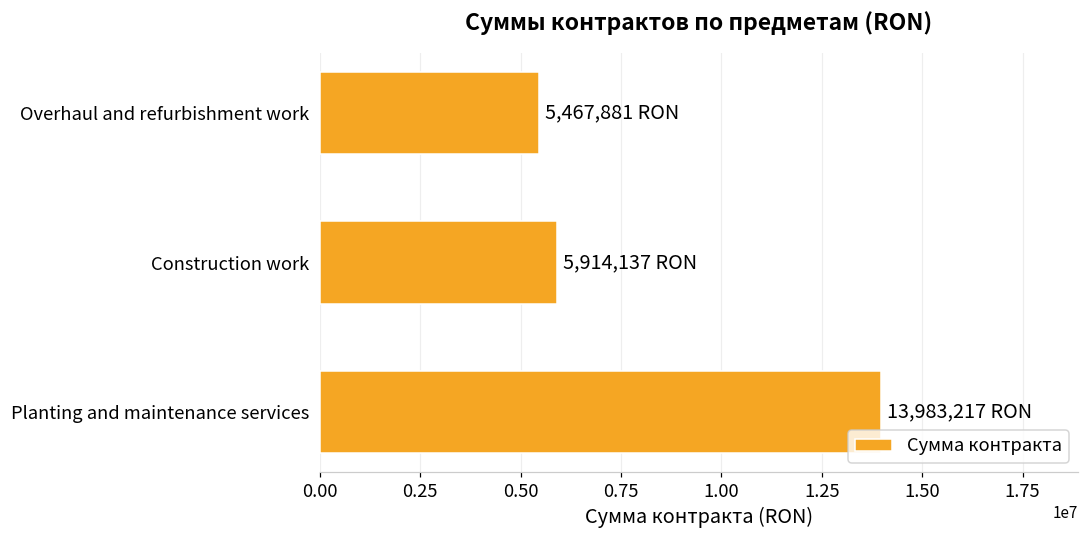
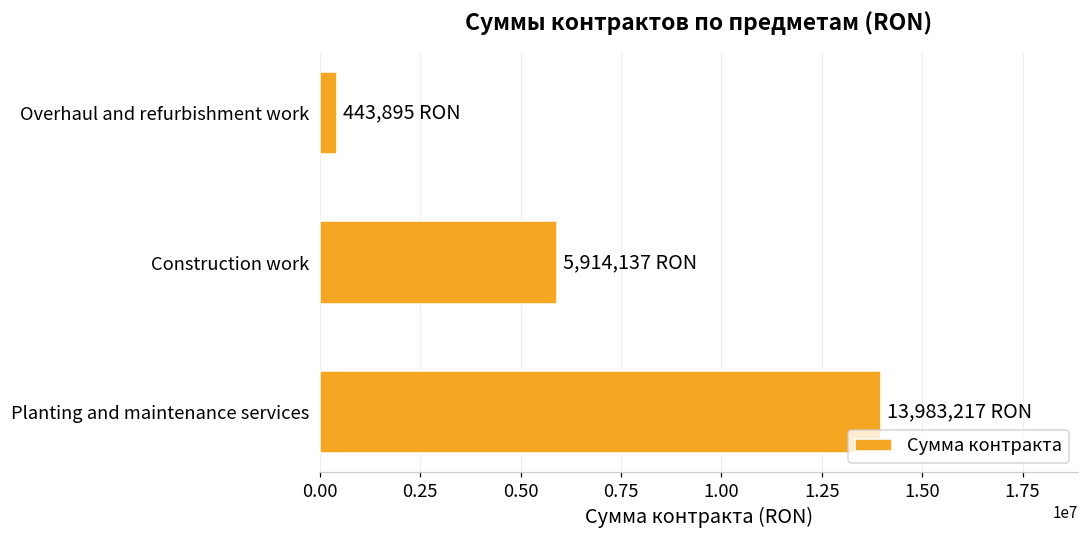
Overhaul and refurbishment work: 5,467,881 -> 443,895
